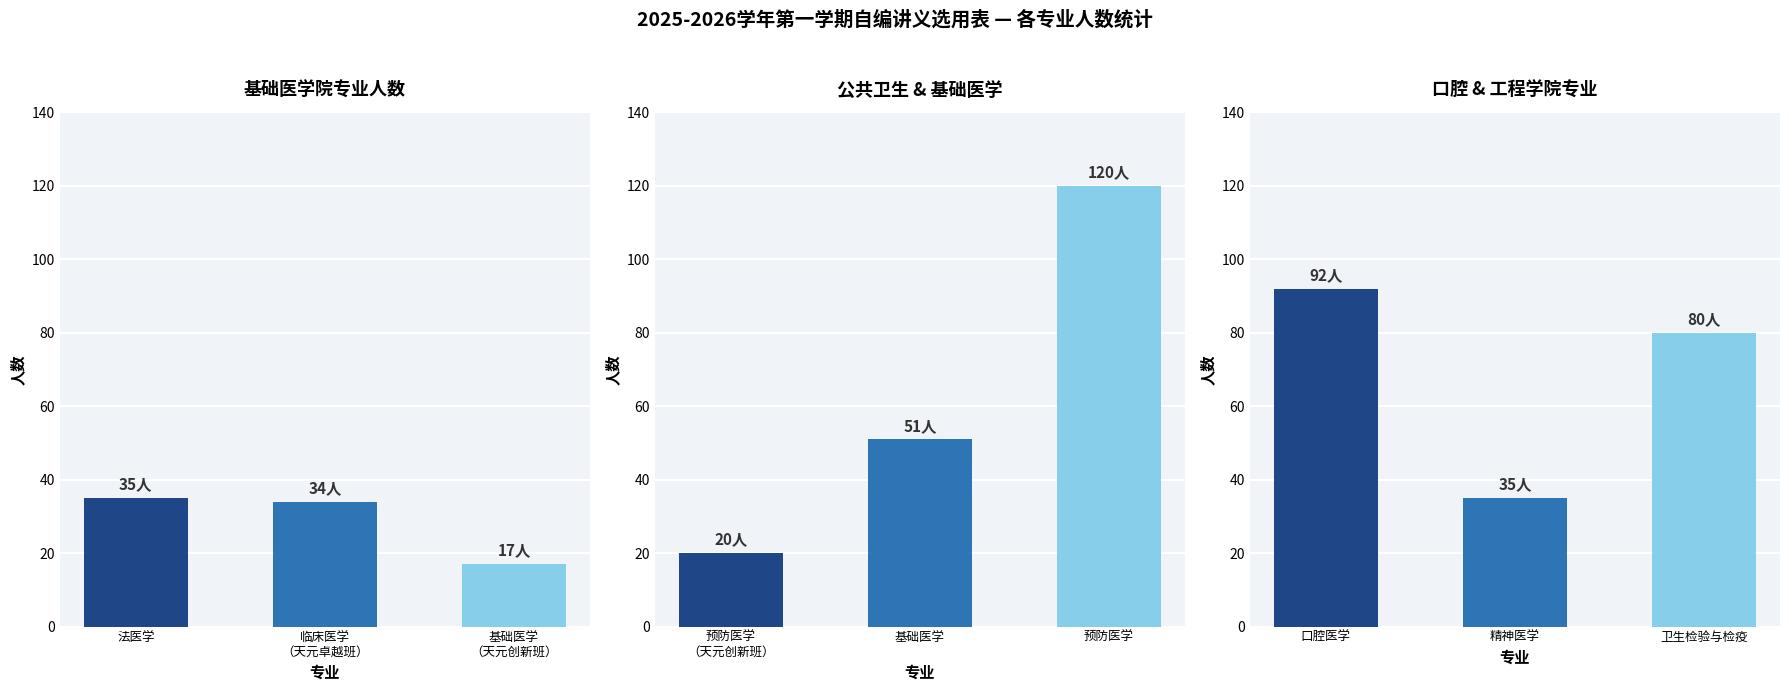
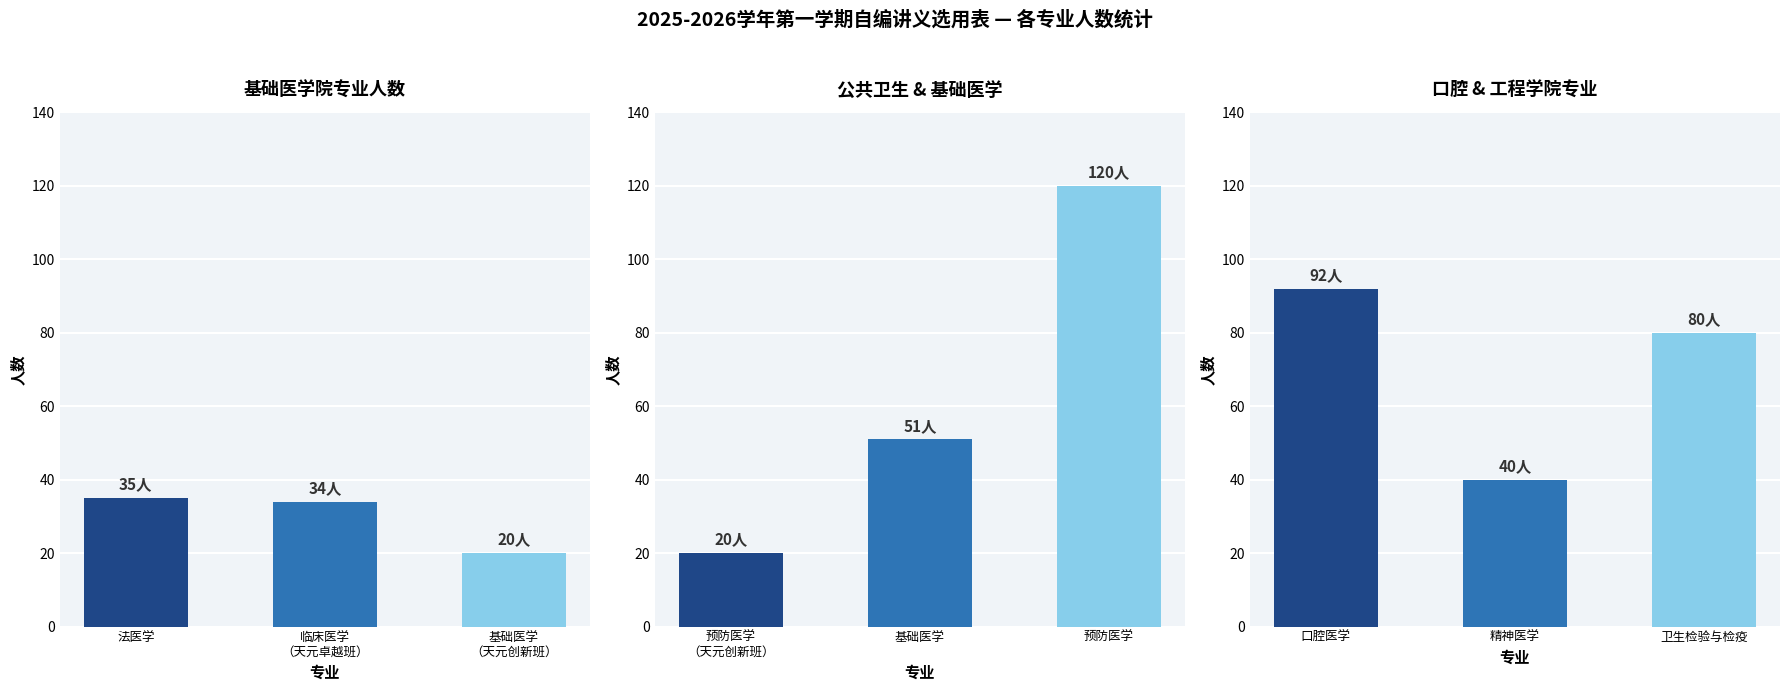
基础医学院专业人数, 基础医学 （天元创新班）: 17人 -> 20人
口腔 & 工程学院专业, 精神医学: 35人 -> 40人
